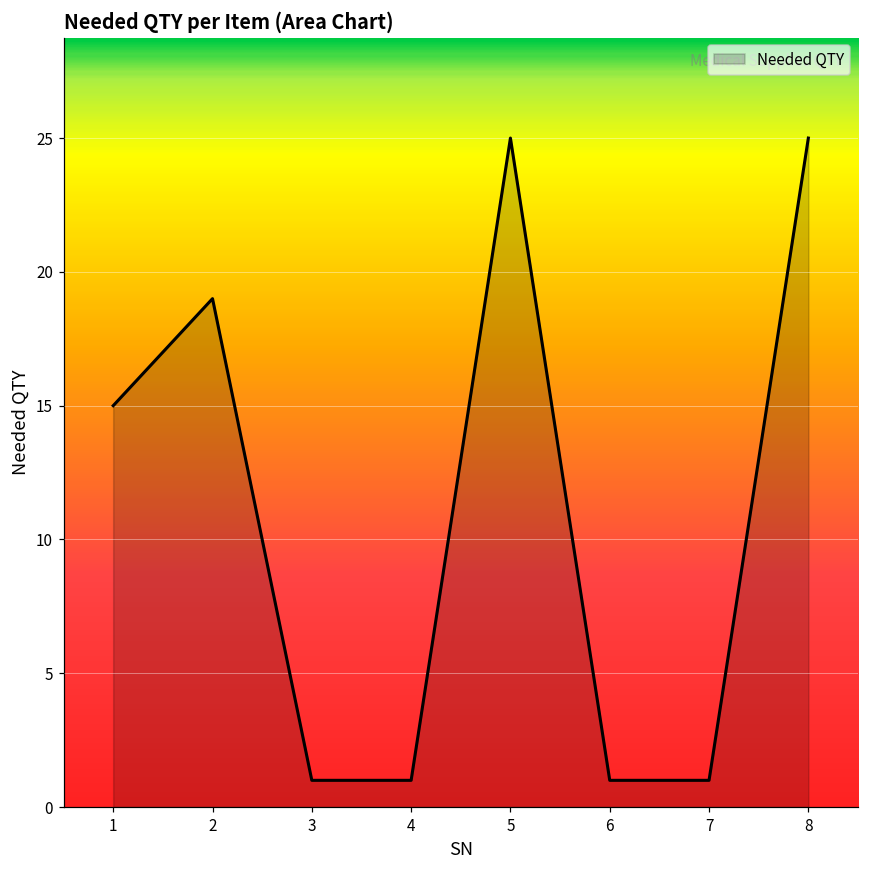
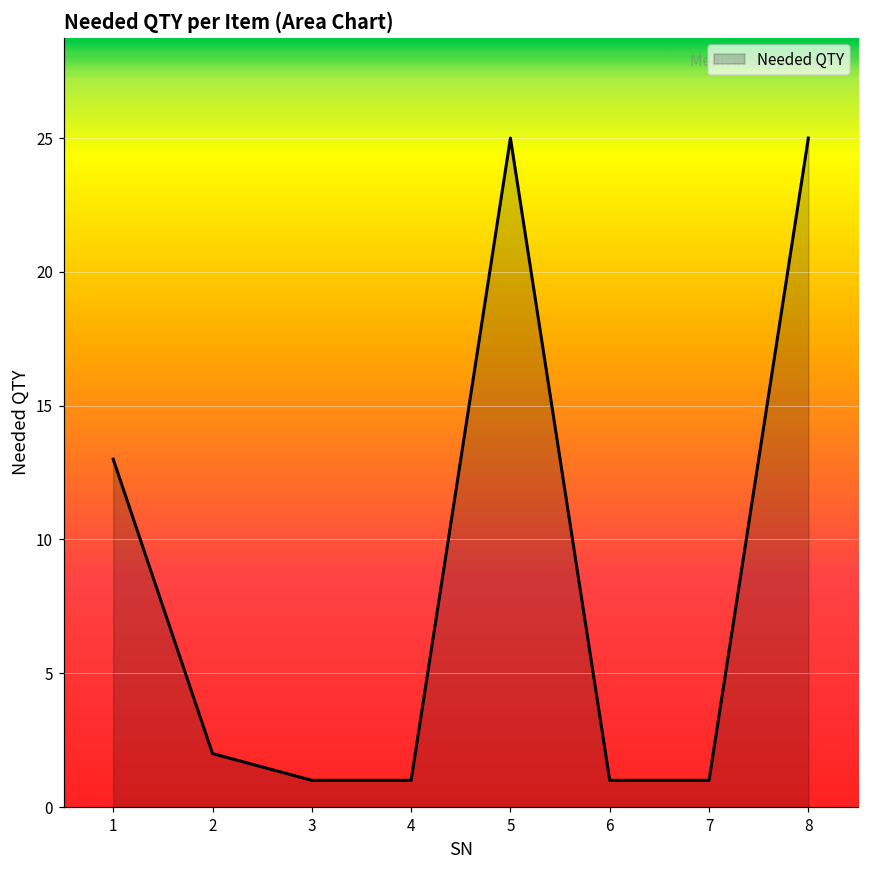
1: 15 -> 13
2: 19 -> 2
